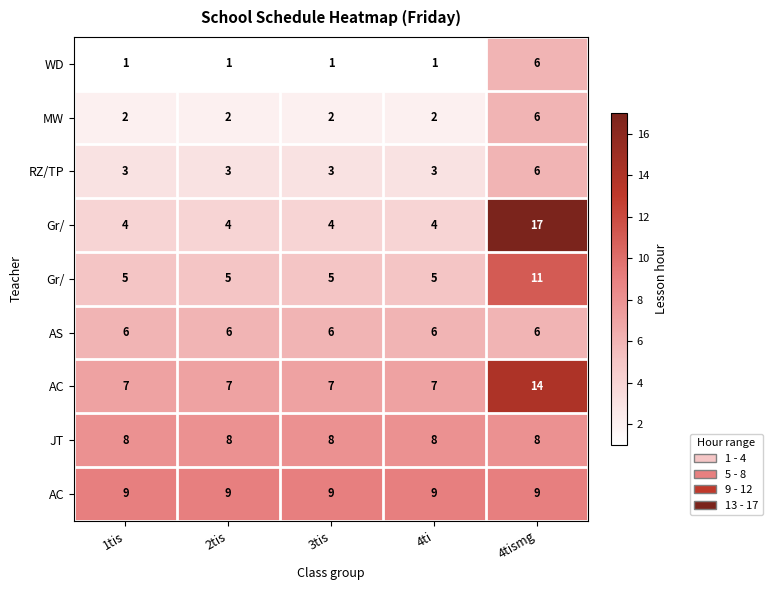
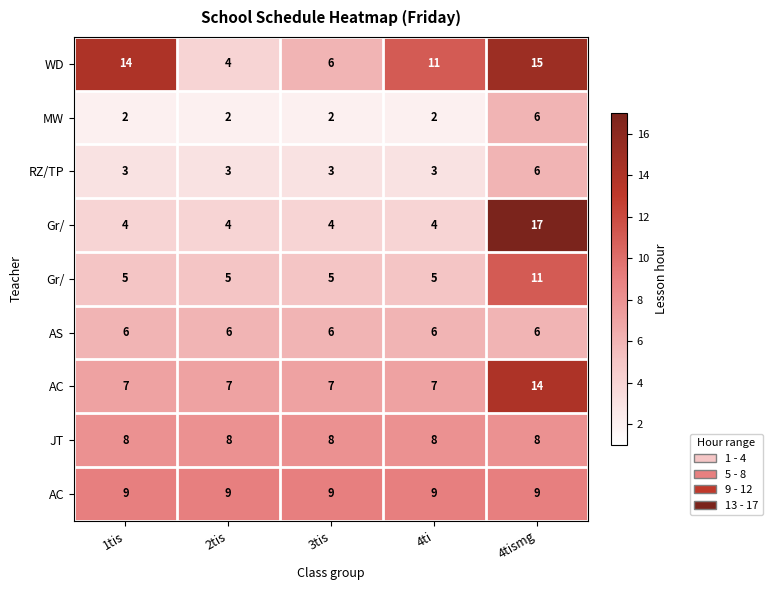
WD, 1tis: 1 -> 14
WD, 2tis: 1 -> 4
WD, 3tis: 1 -> 6
WD, 4ti: 1 -> 11
WD, 4tismg: 6 -> 15
